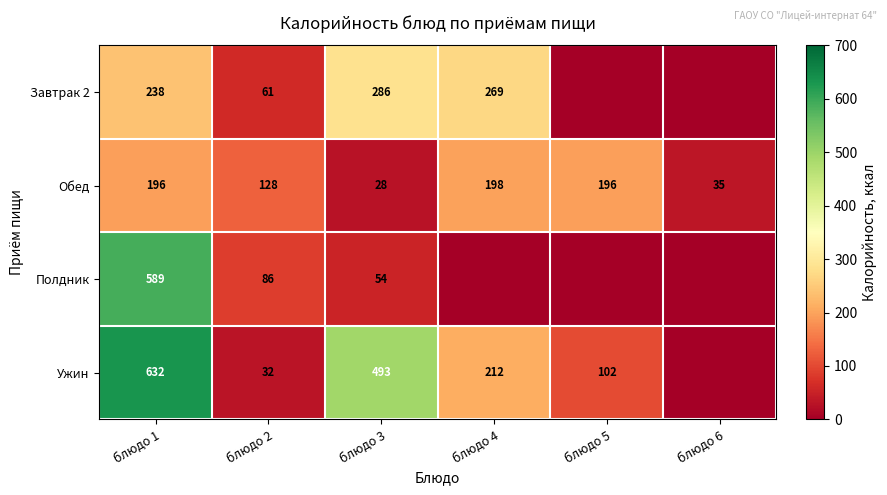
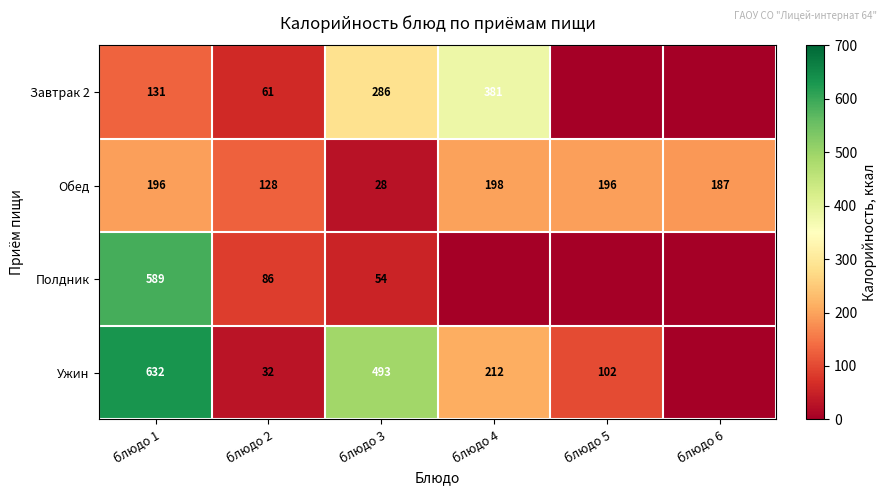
Завтрак 2, блюдо 1: 238 -> 131
Завтрак 2, блюдо 4: 269 -> 381
Обед, блюдо 6: 35 -> 187
